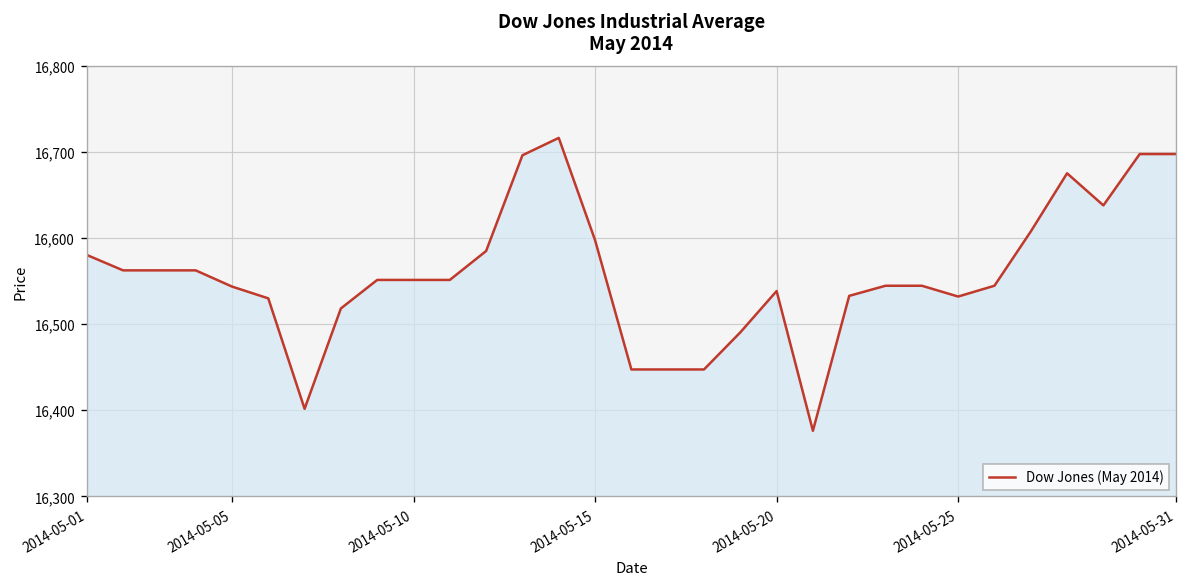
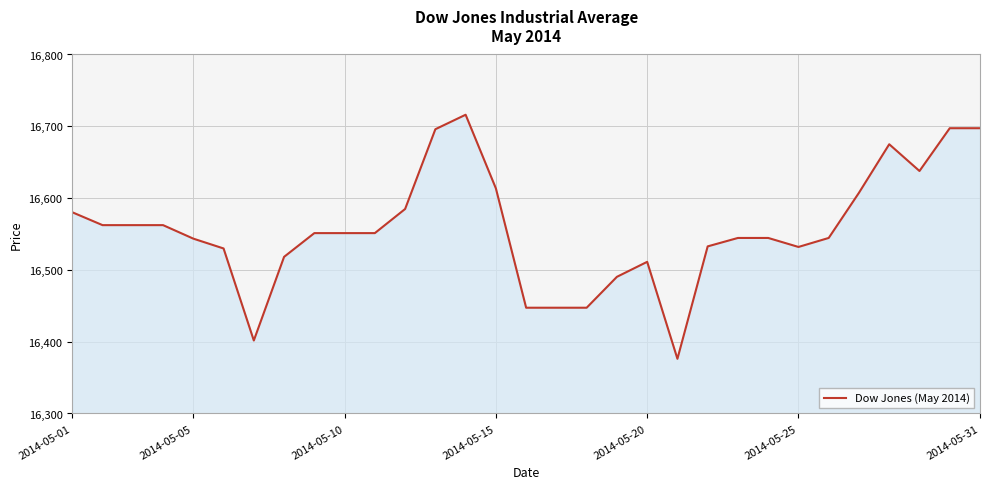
2014-05-15: 16,600 -> 16,610
2014-05-20: 16,540 -> 16,510
